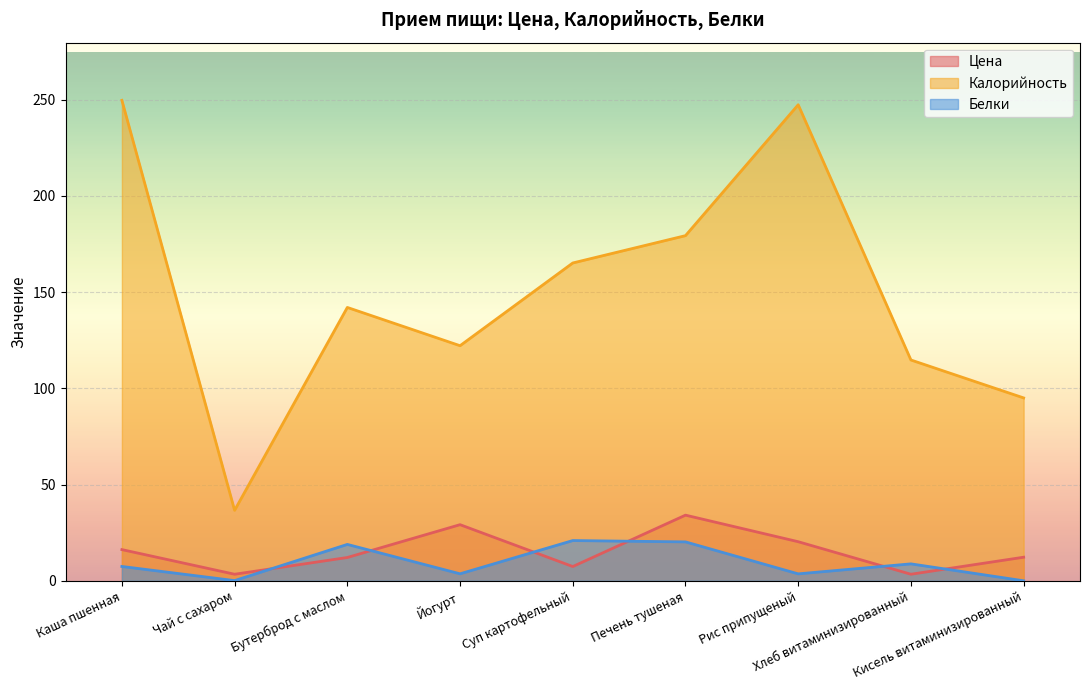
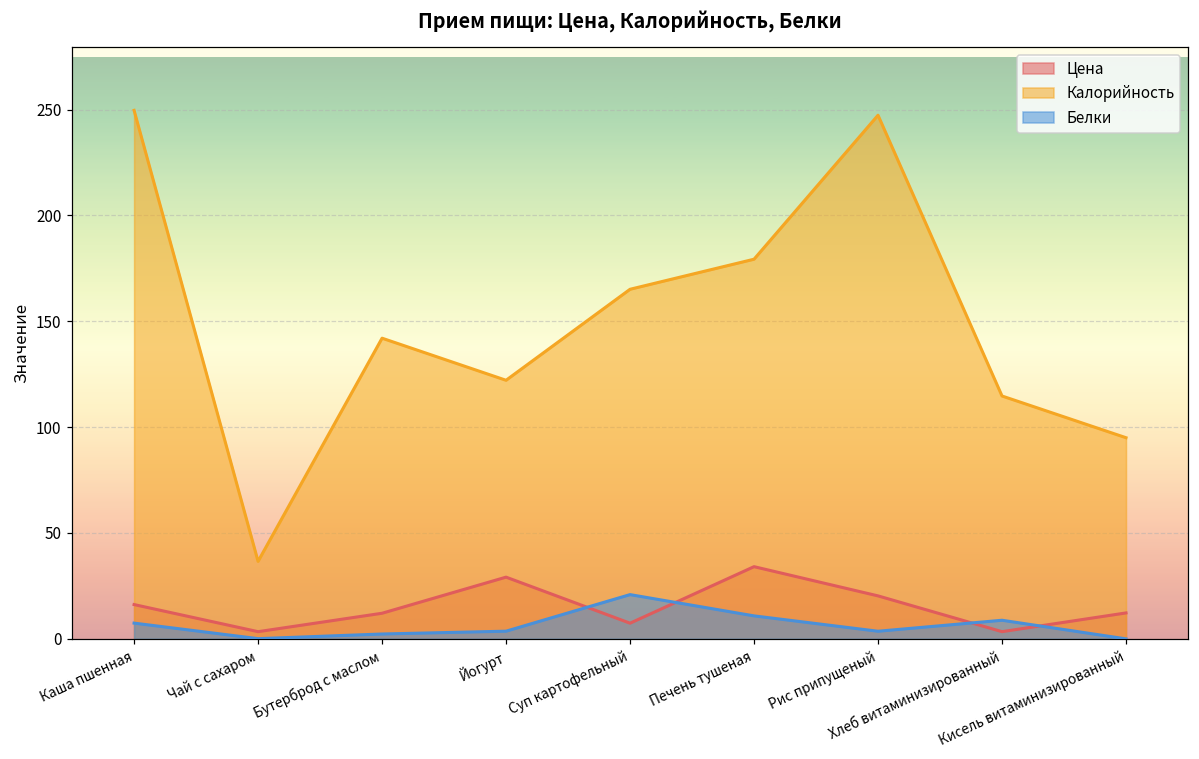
Белки, Бутерброд с маслом: 19 -> 2
Белки, Печень тушеная: 20 -> 11
